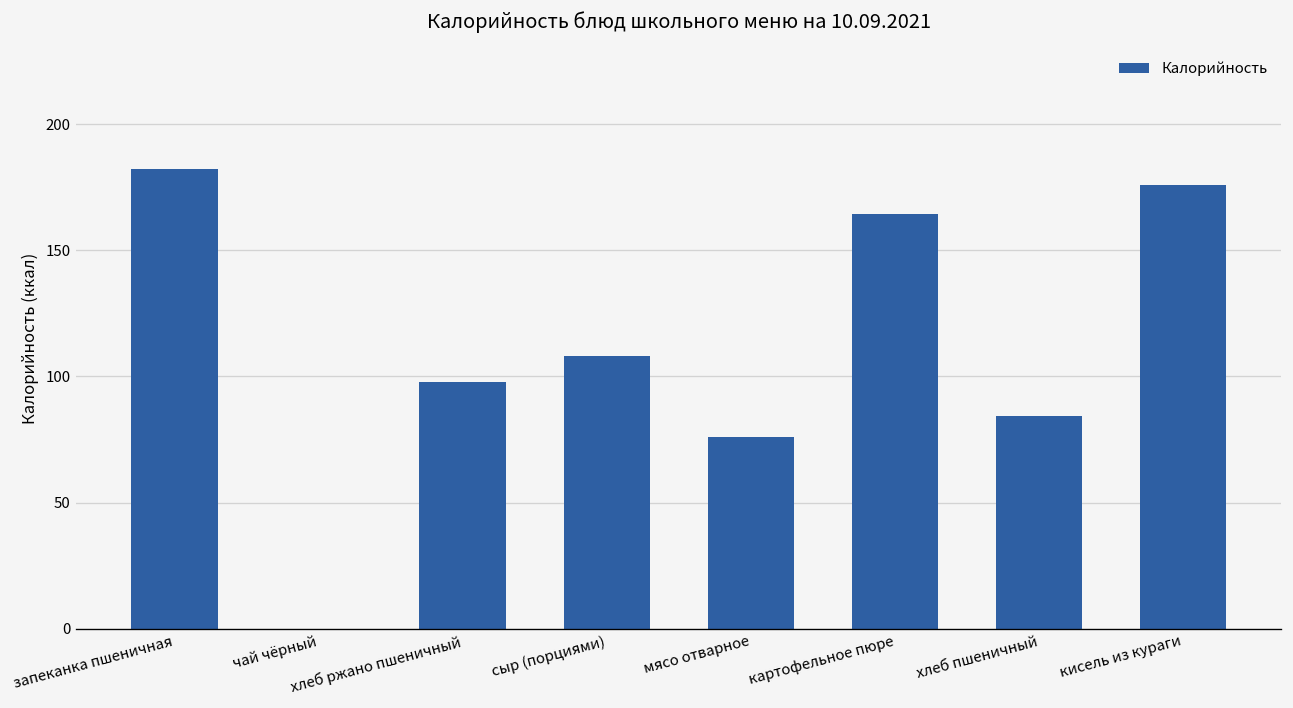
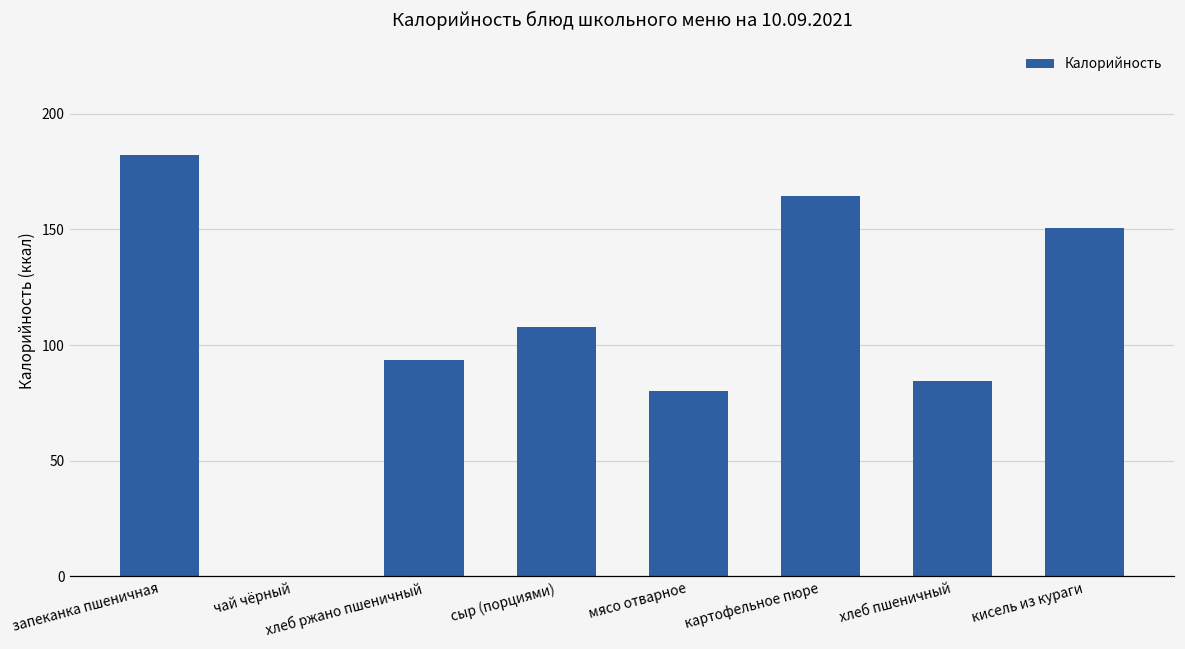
хлеб ржано пшеничный: 98 -> 94
мясо отварное: 76 -> 80
кисель из кураги: 176 -> 151
